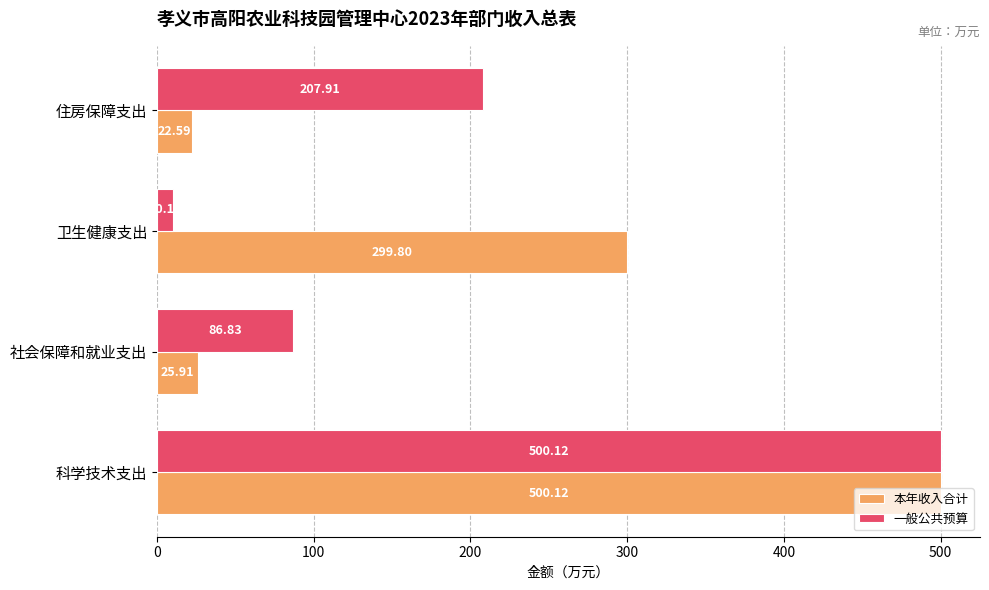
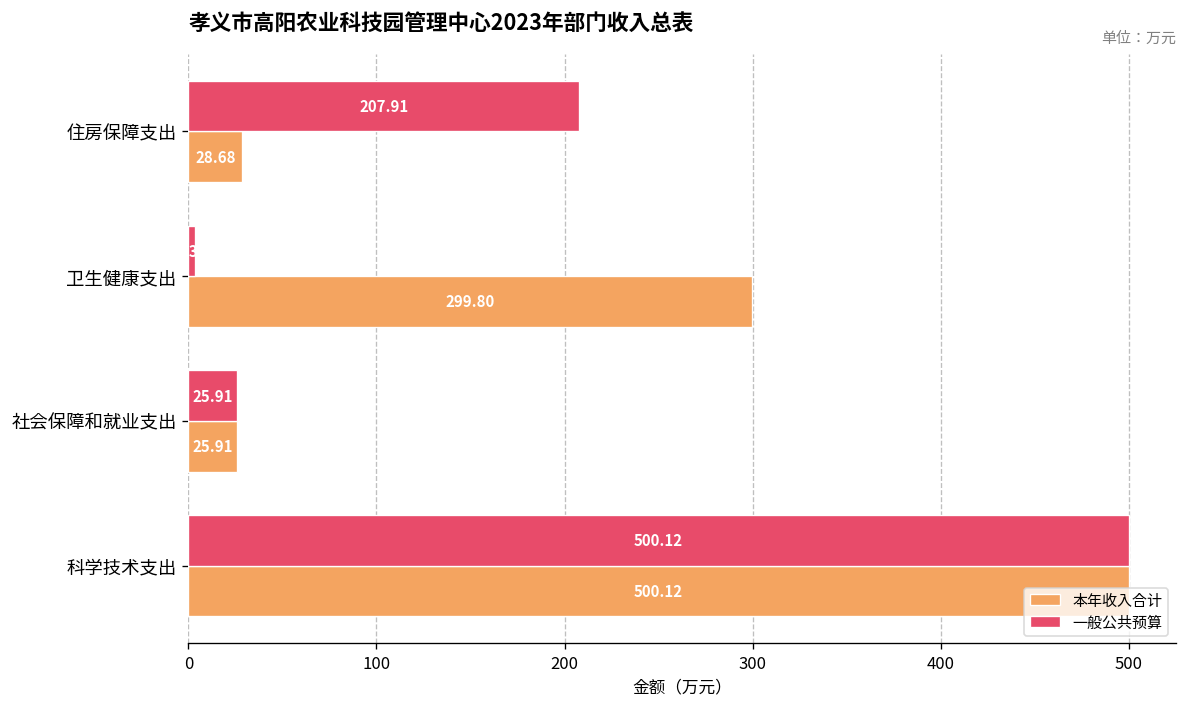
本年收入合计, 住房保障支出: 22.59 -> 28.68
一般公共预算, 卫生健康支出: 10 -> 3
一般公共预算, 社会保障和就业支出: 86.83 -> 25.91
